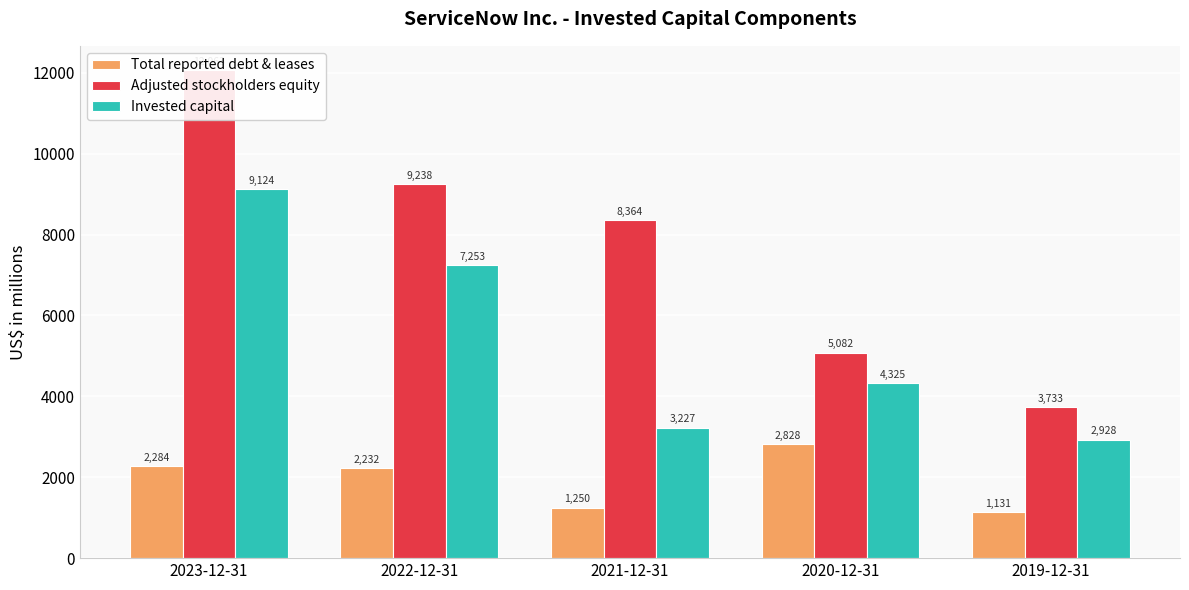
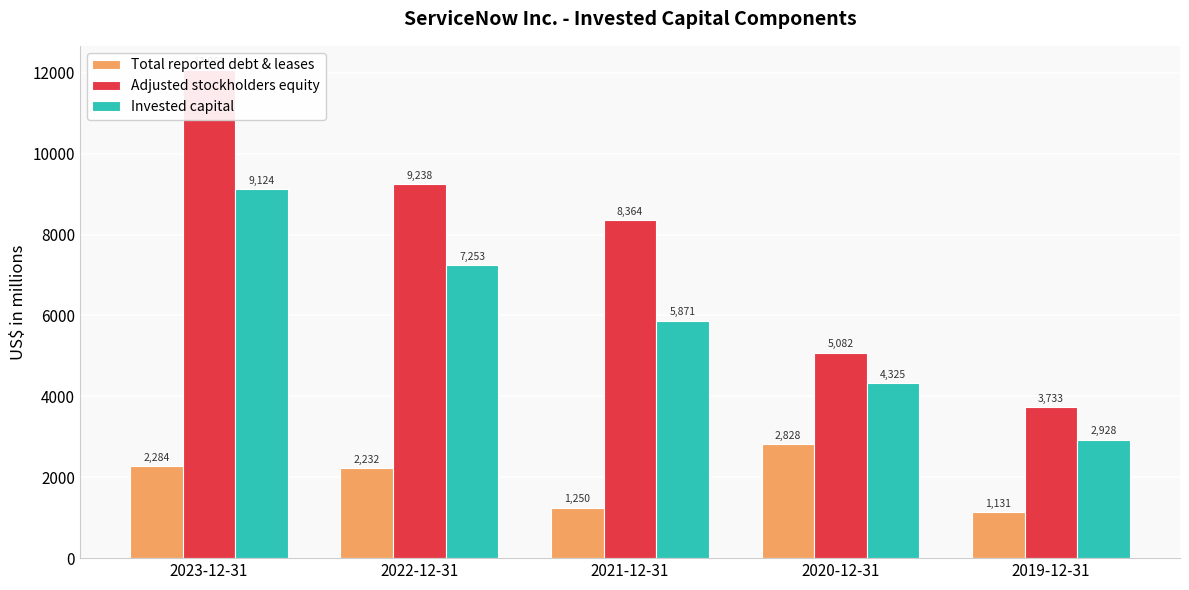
Invested capital, 2021-12-31: 3,227 -> 5,871
